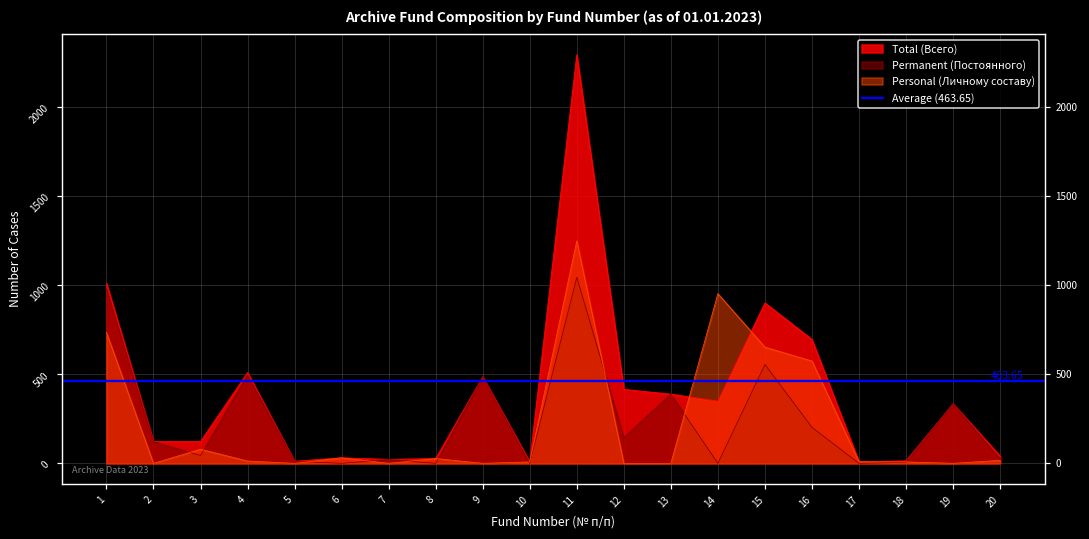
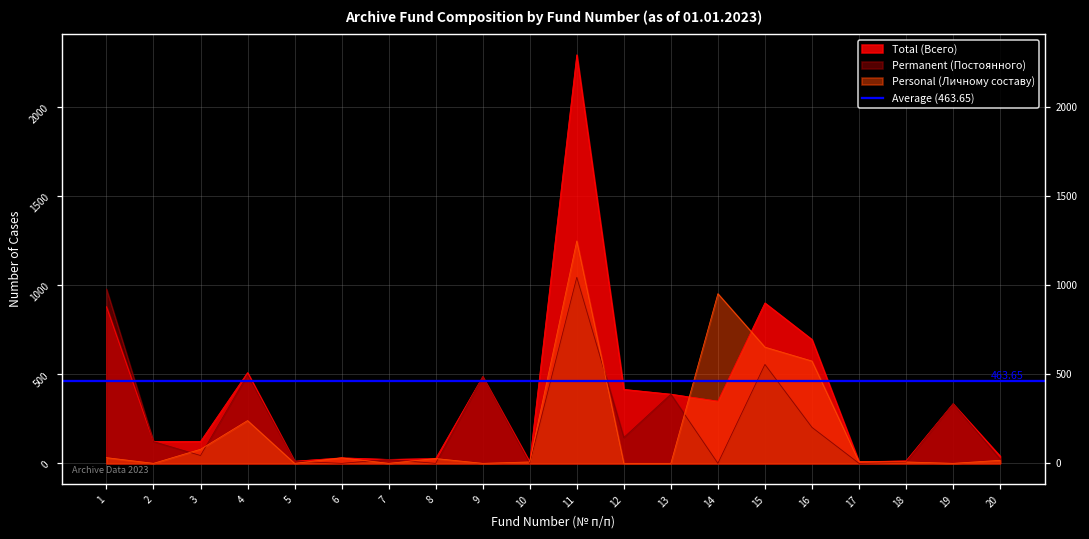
Total (Всего), 1: 1010 -> 880
Personal (Личному составу), 1: 730 -> 30
Personal (Личному составу), 4: 10 -> 240
